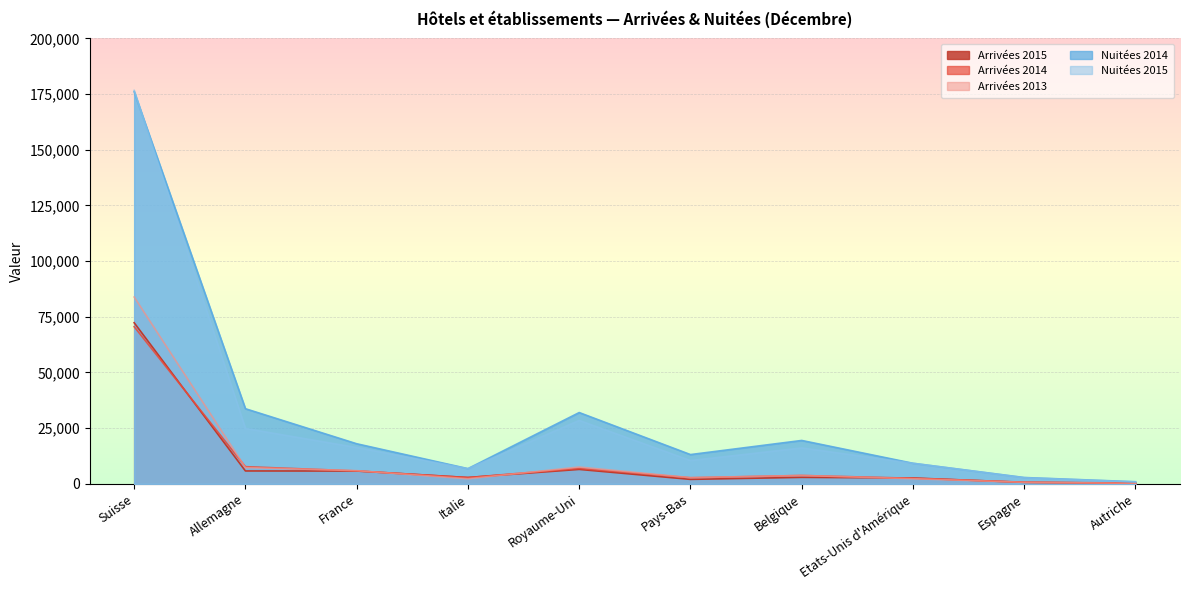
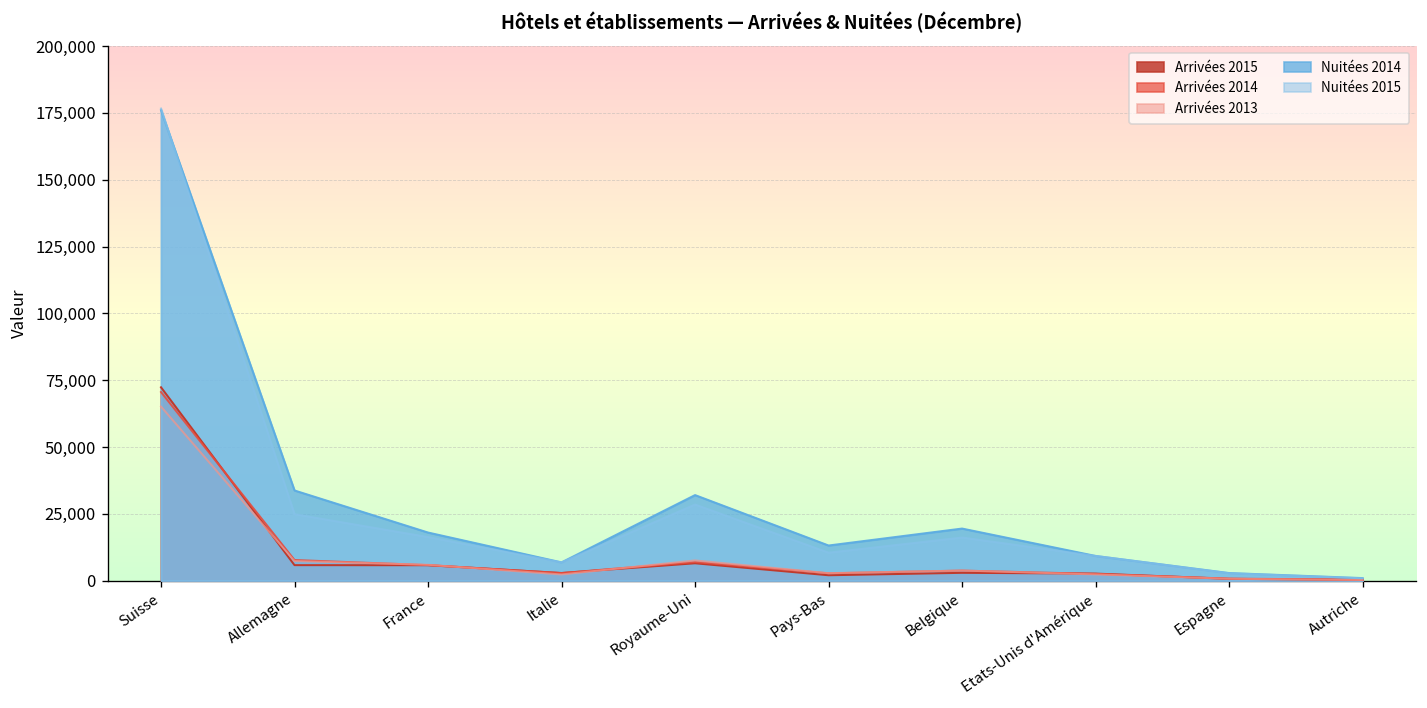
Arrivées 2013, Suisse: 84,000 -> 65,000
